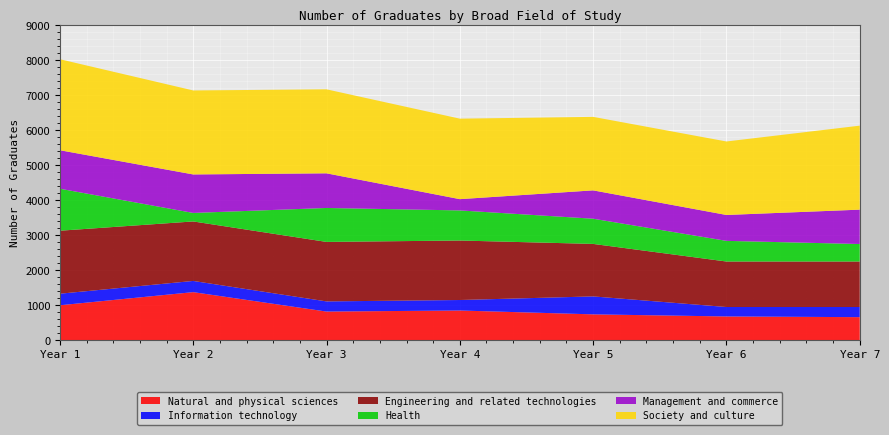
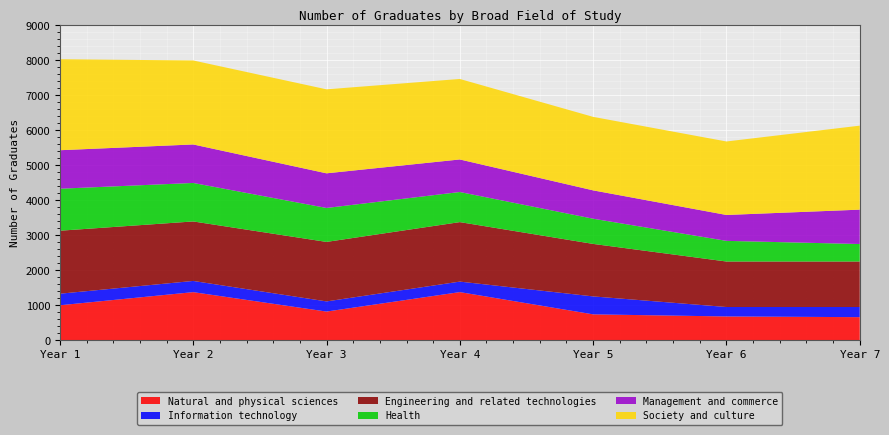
Health, Year 2: 200 -> 1100
Natural and physical sciences, Year 4: 900 -> 1400
Management and commerce, Year 4: 300 -> 900
